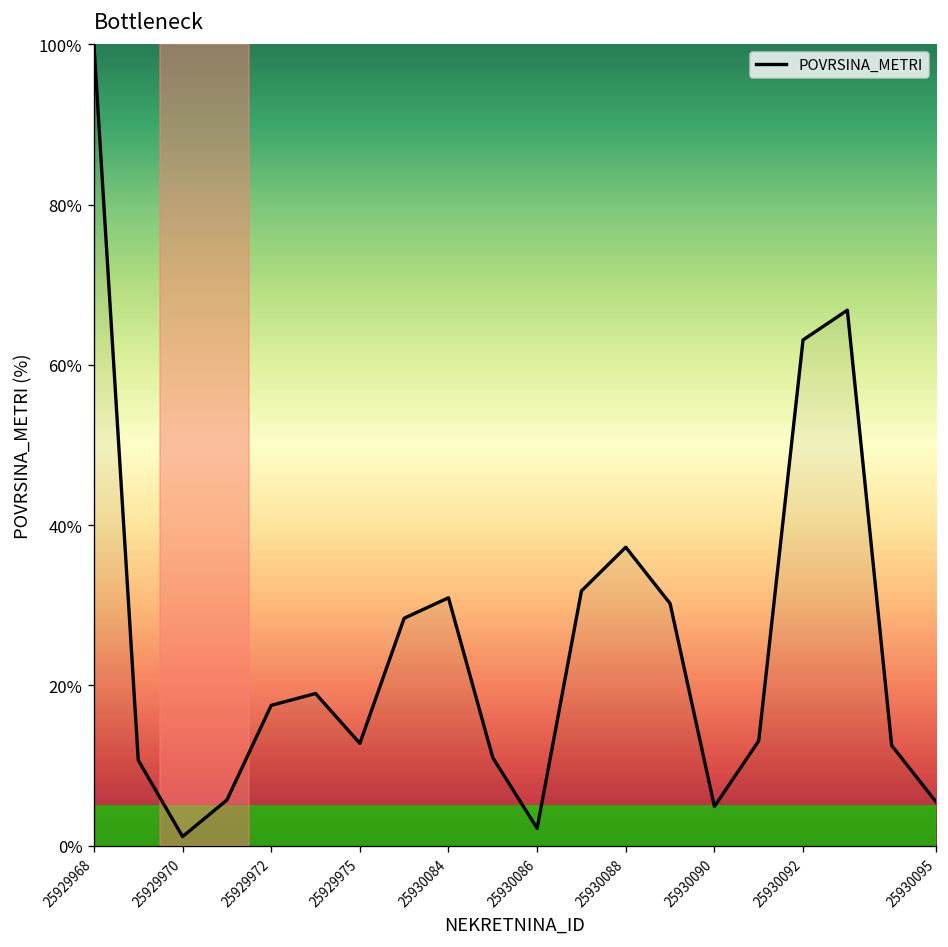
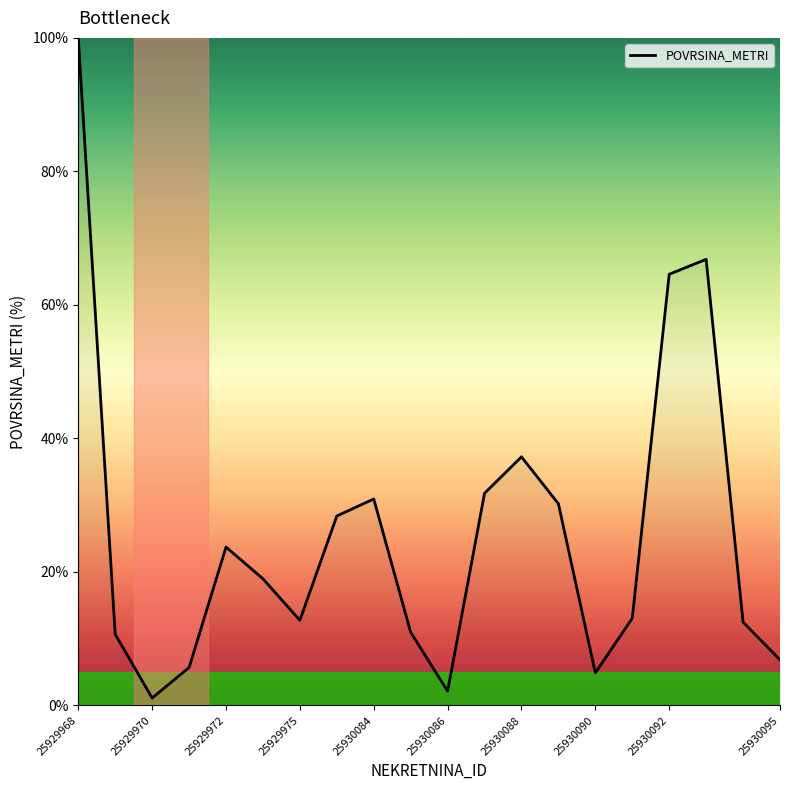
25929972: 18% -> 24%
25930092: 63% -> 65%
25930095: 5% -> 7%
